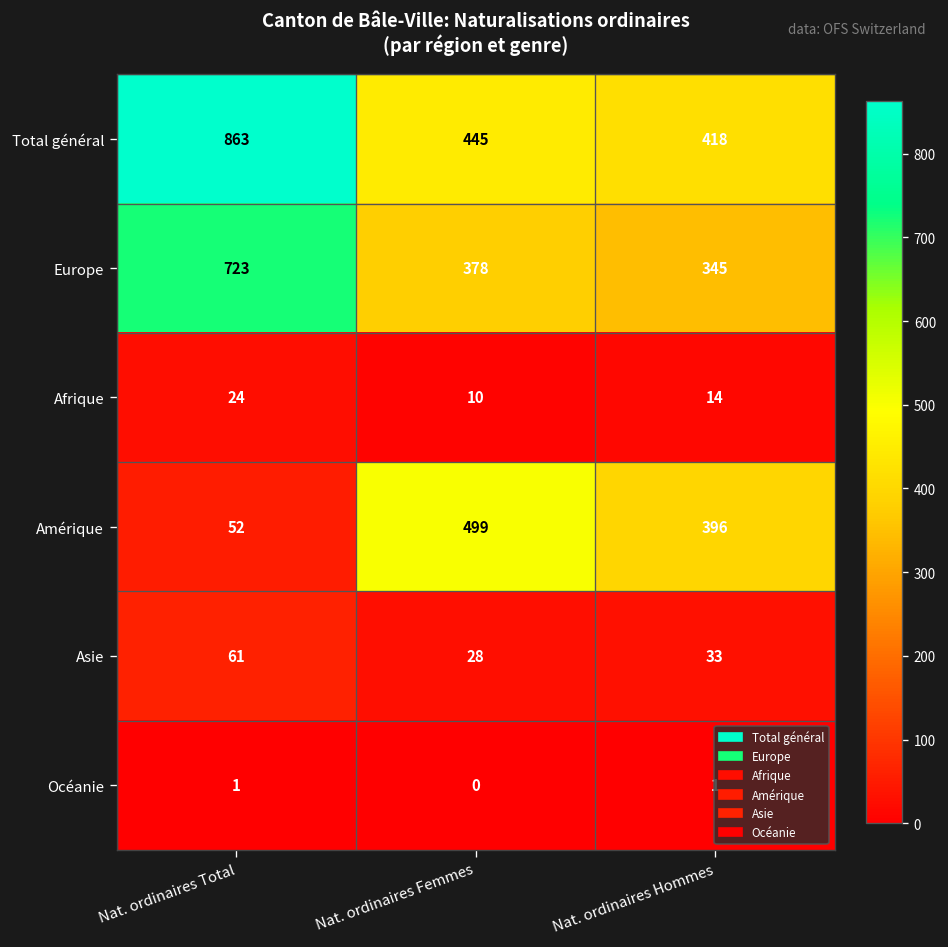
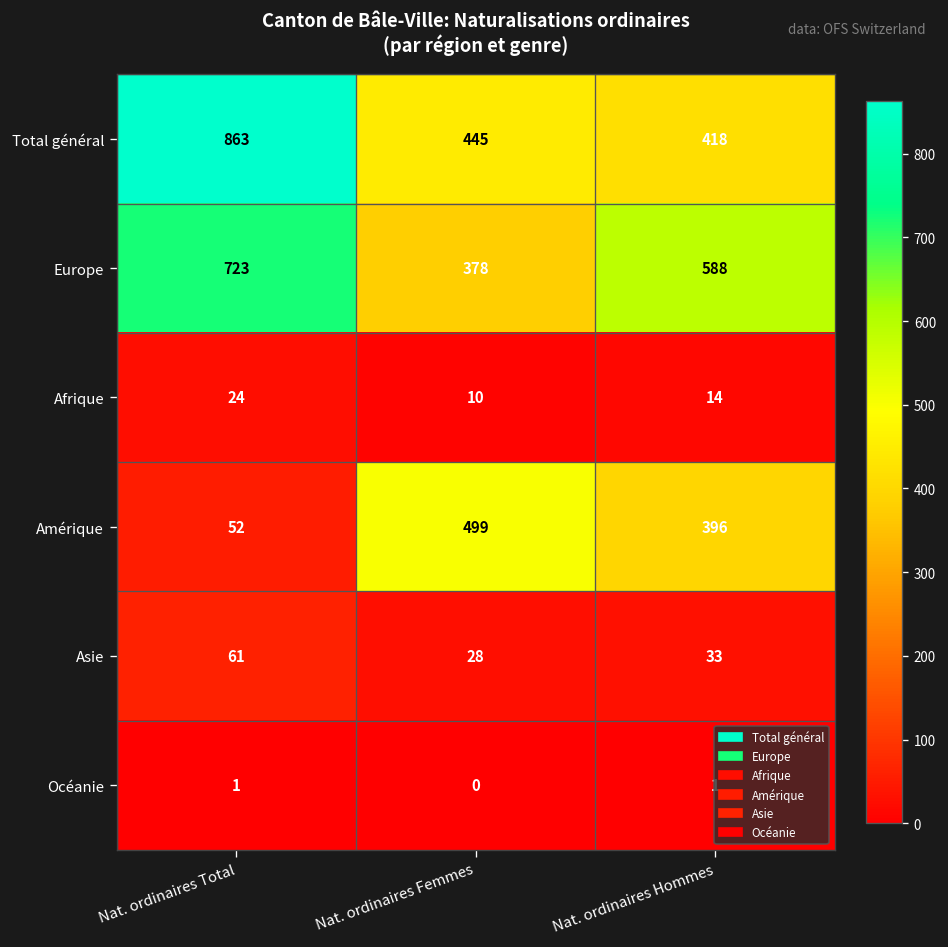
Europe, Nat. ordinaires Hommes: 345 -> 588
